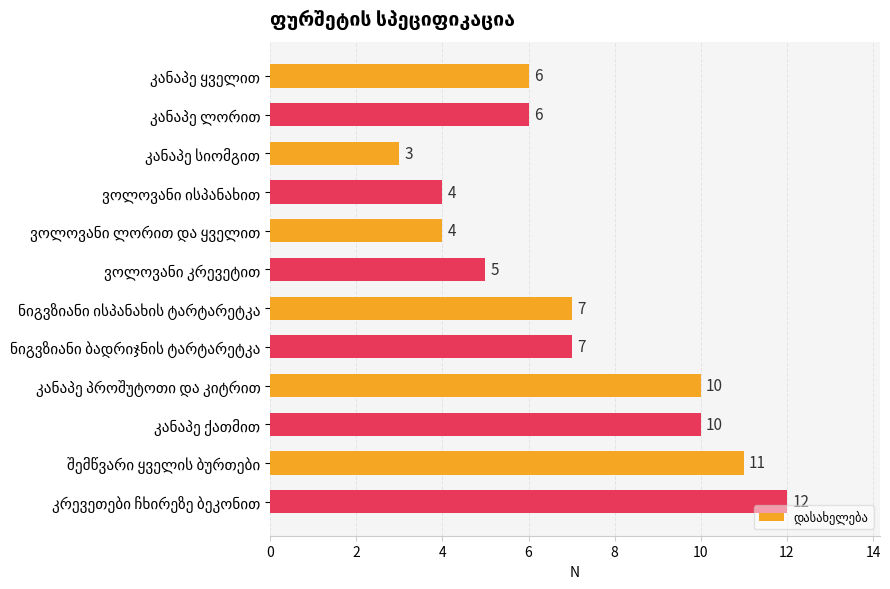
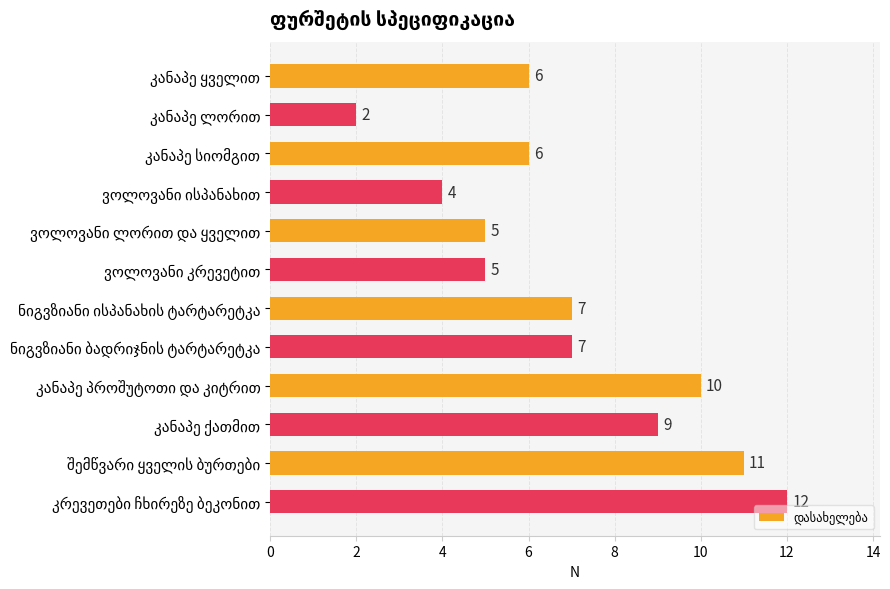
კანაპე ლორით: 6 -> 2
კანაპე სიომგით: 3 -> 6
ვოლოვანი ლორით და ყველით: 4 -> 5
კანაპე ქათმით: 10 -> 9
